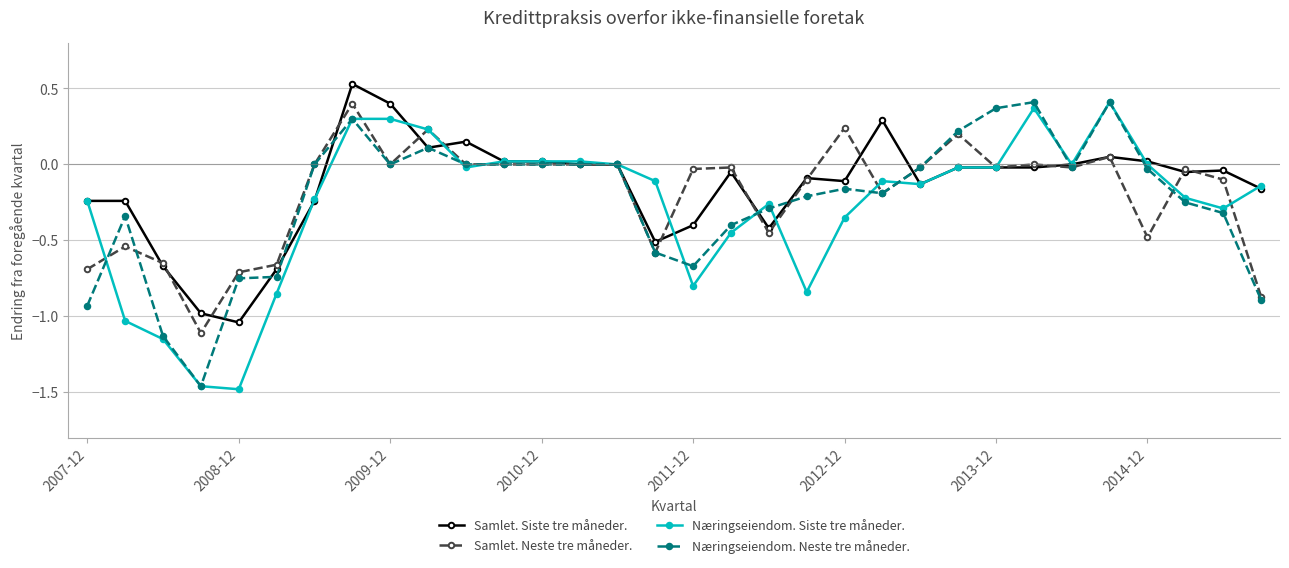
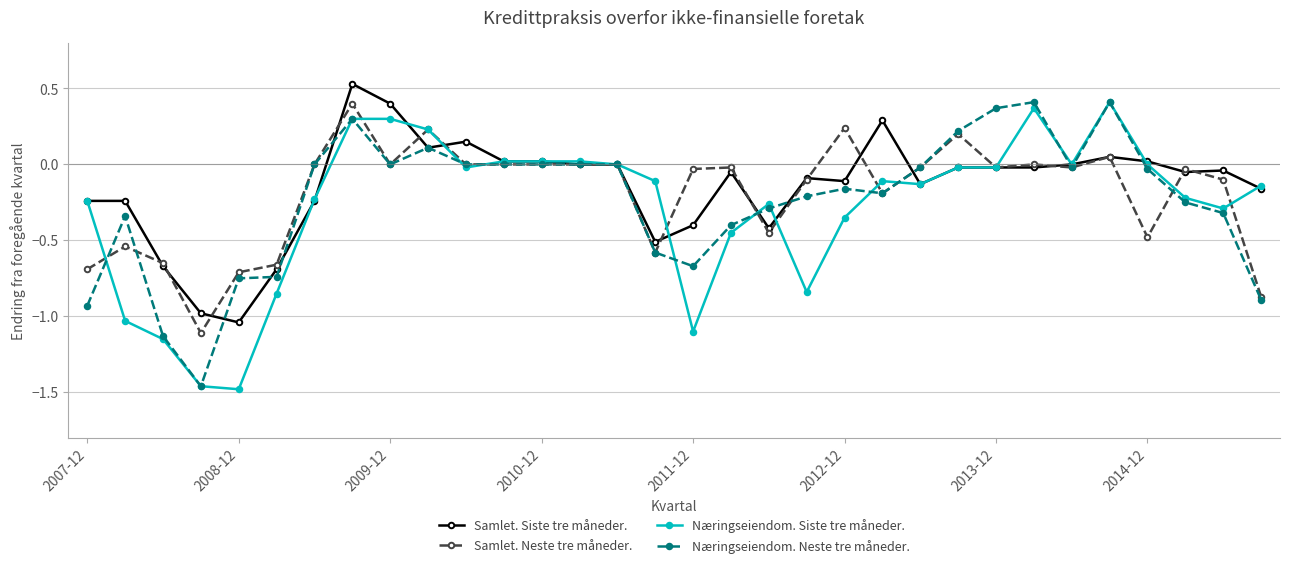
Næringseiendom. Siste tre måneder., 2011-12: -0.8 -> -1.1
